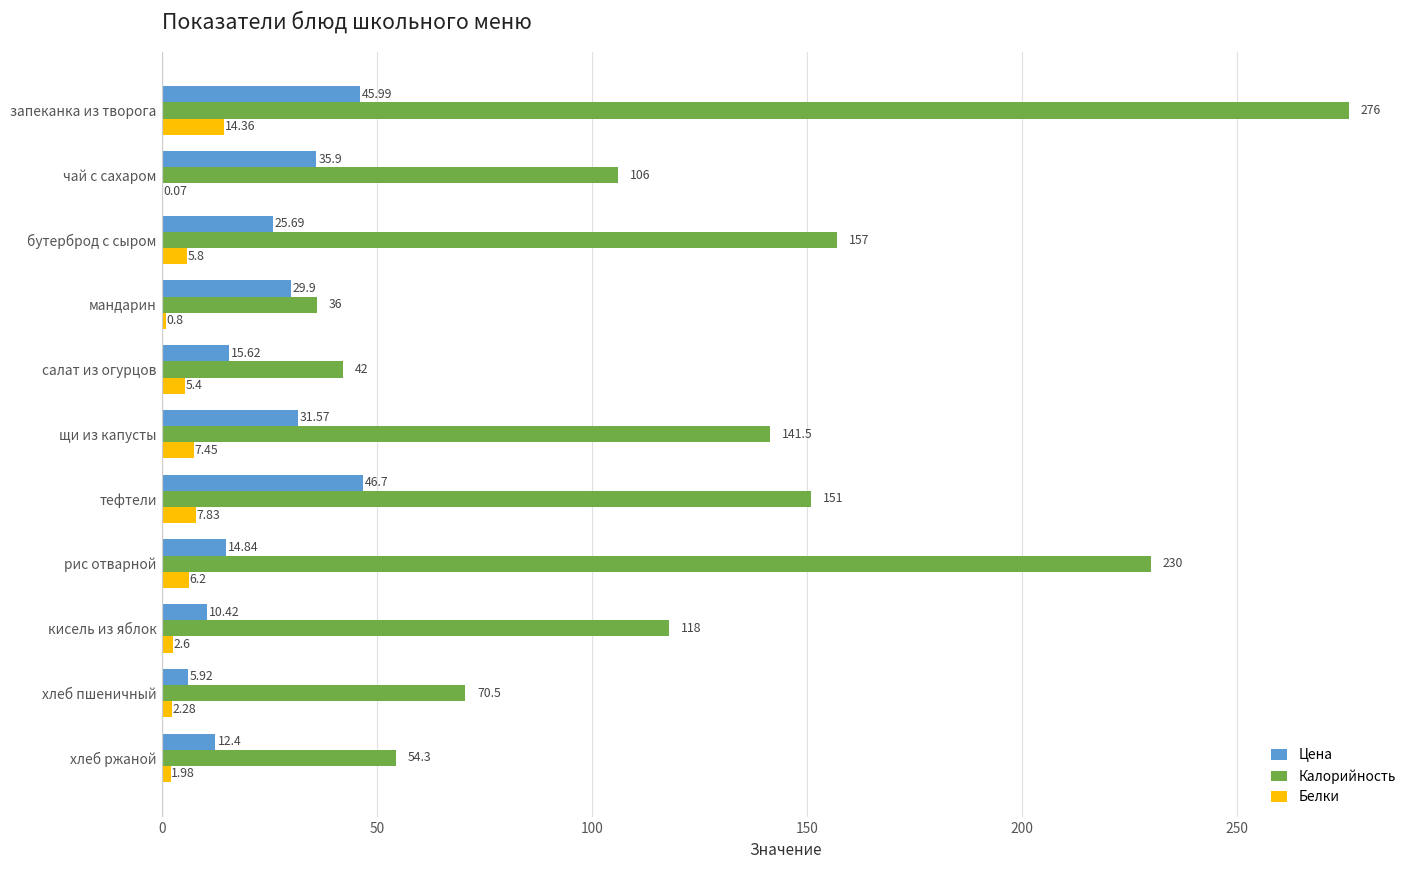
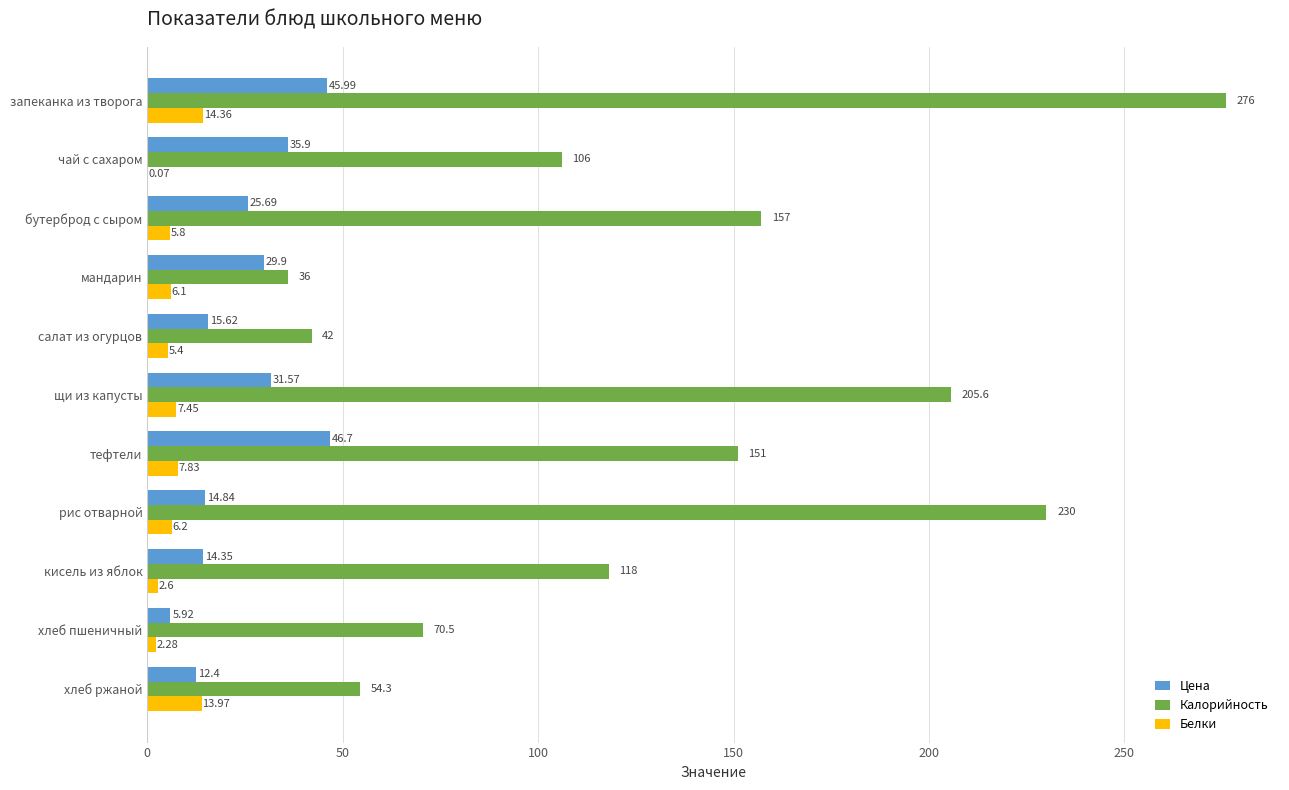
Белки, мандарин: 0.8 -> 6.1
Калорийность, щи из капусты: 141.5 -> 205.6
Цена, кисель из яблок: 10.42 -> 14.35
Белки, хлеб ржаной: 1.98 -> 13.97
